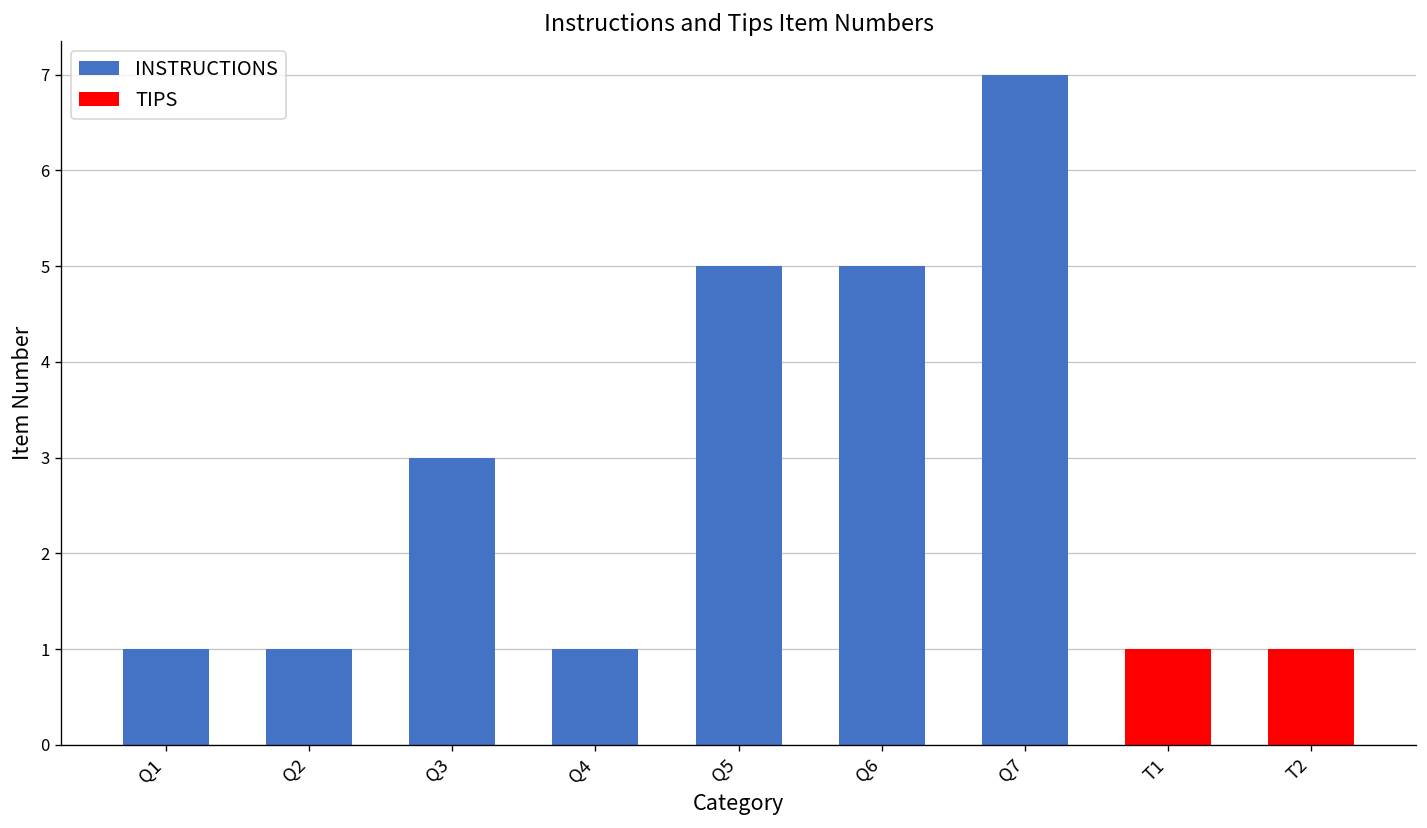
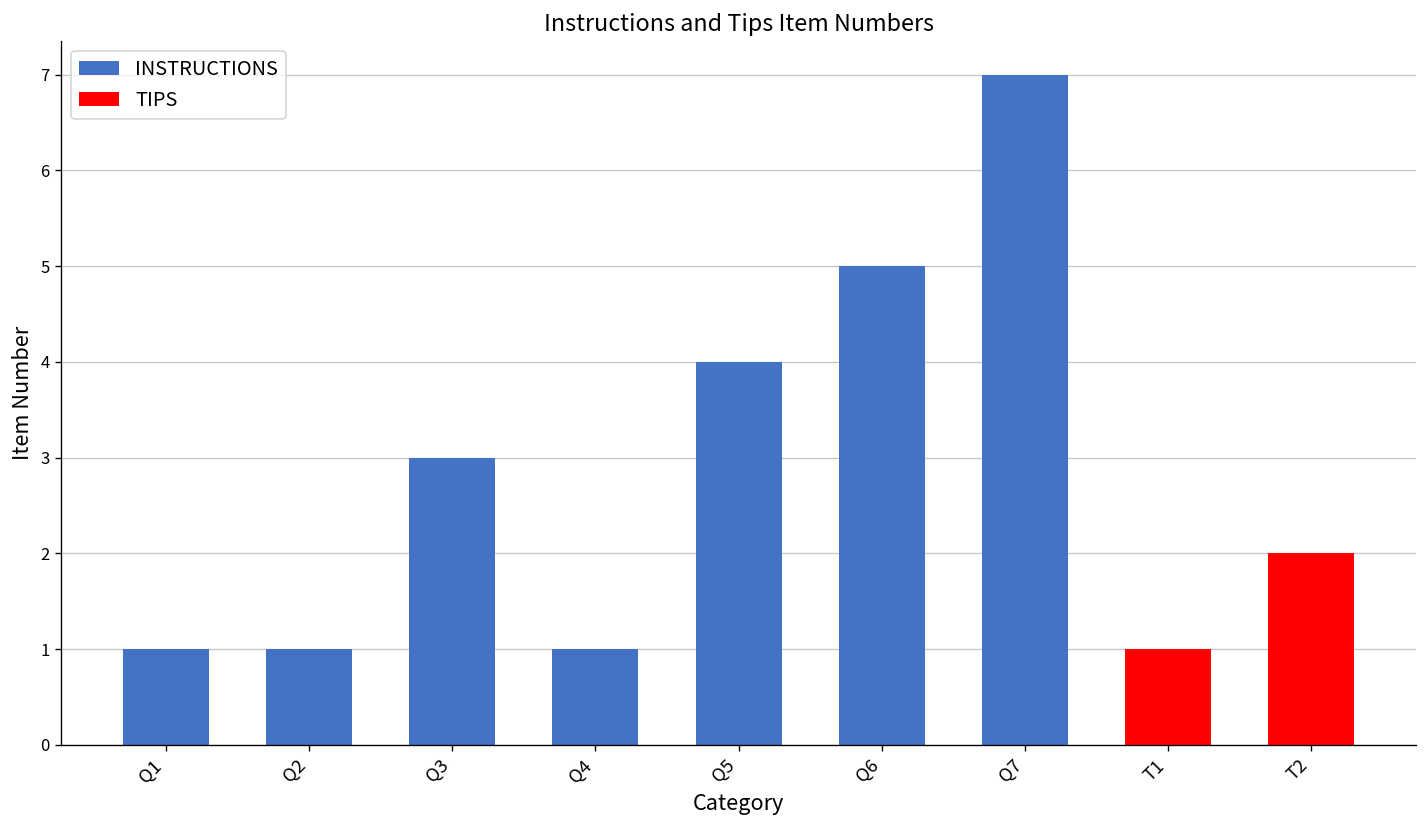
INSTRUCTIONS, Q5: 5 -> 4
TIPS, T2: 1 -> 2
